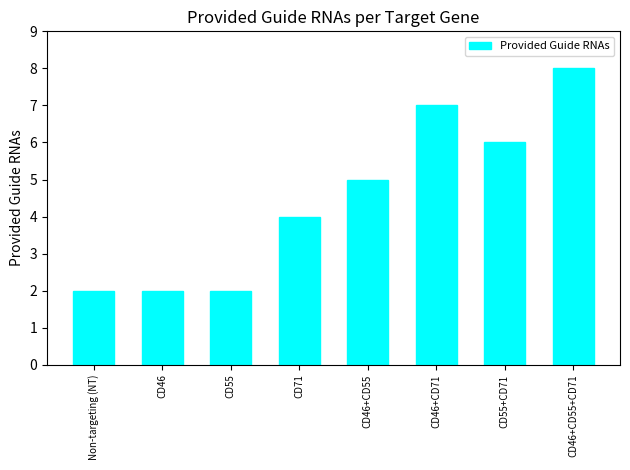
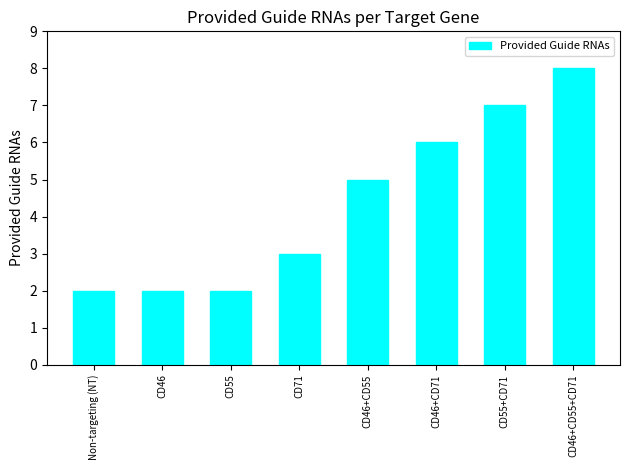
CD71: 4 -> 3
CD46+CD71: 7 -> 6
CD55+CD71: 6 -> 7
